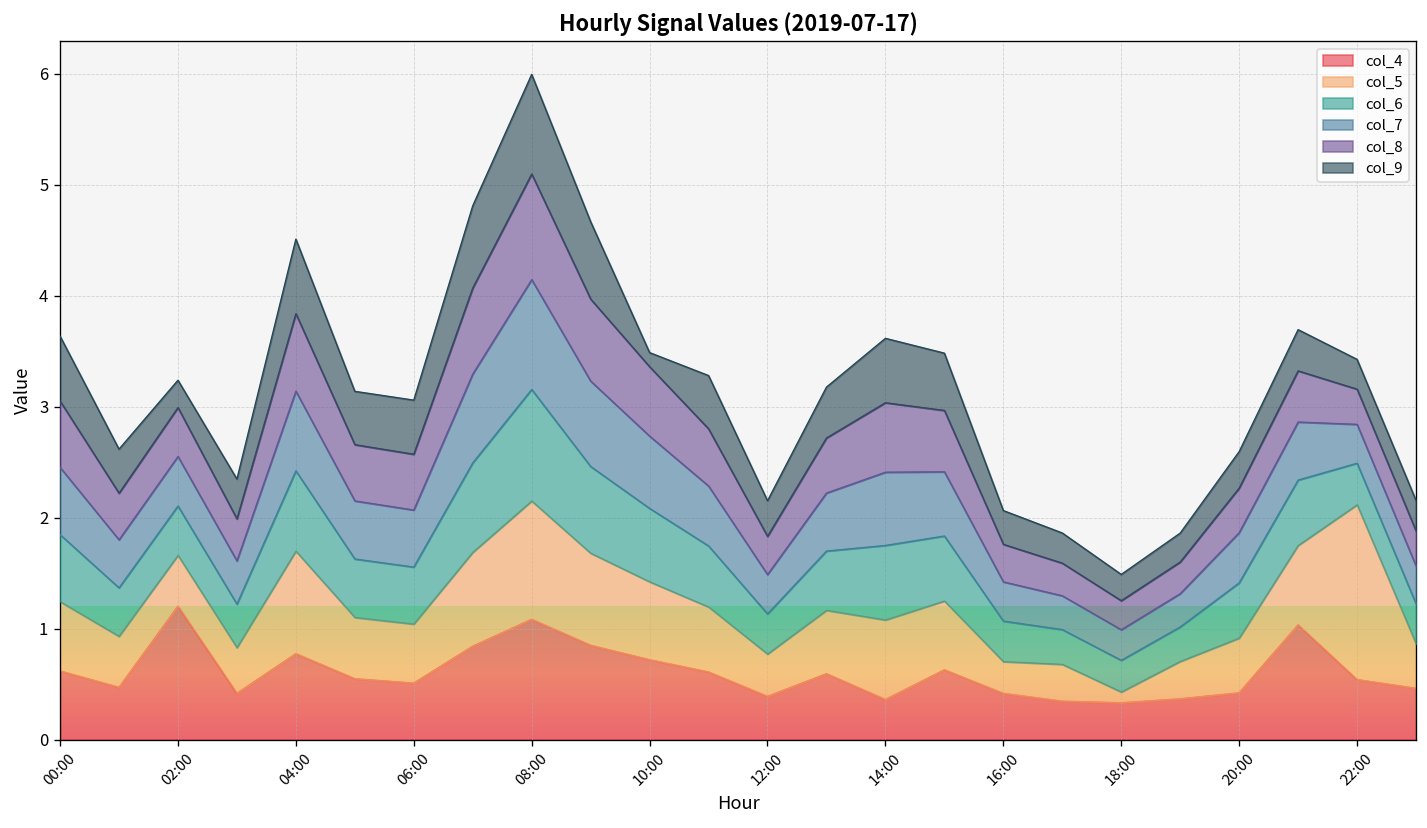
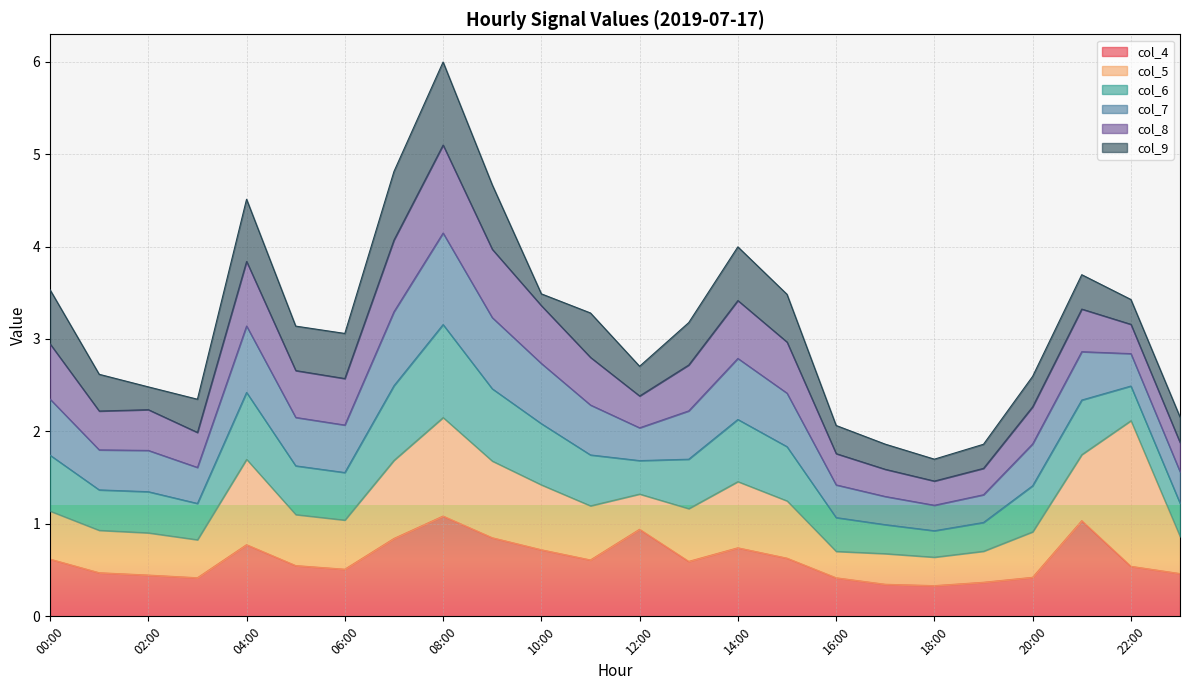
col_5, 00:00: 0.6 -> 0.5
col_4, 02:00: 1.2 -> 0.4
col_4, 12:00: 0.4 -> 0.9
col_4, 14:00: 0.4 -> 0.7
col_5, 18:00: 0.1 -> 0.3
